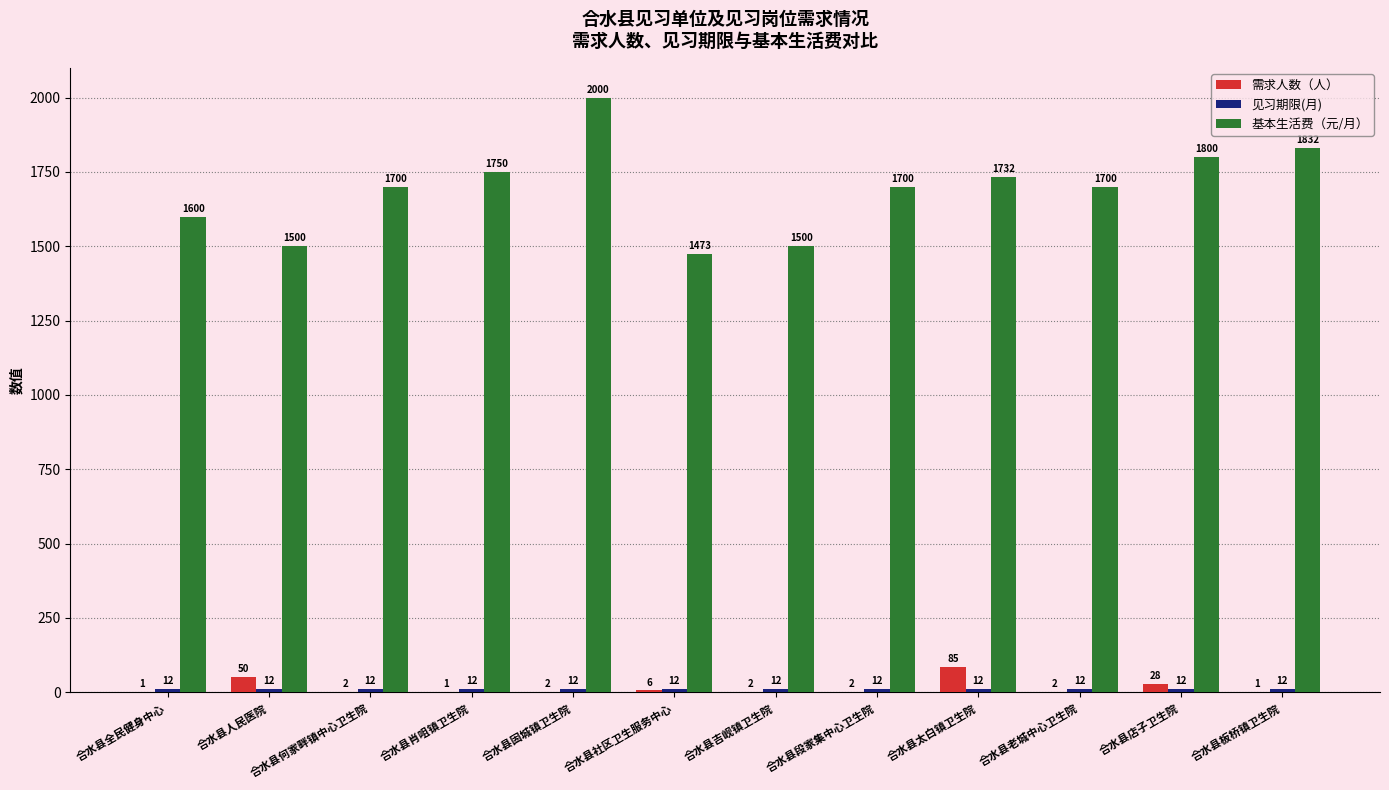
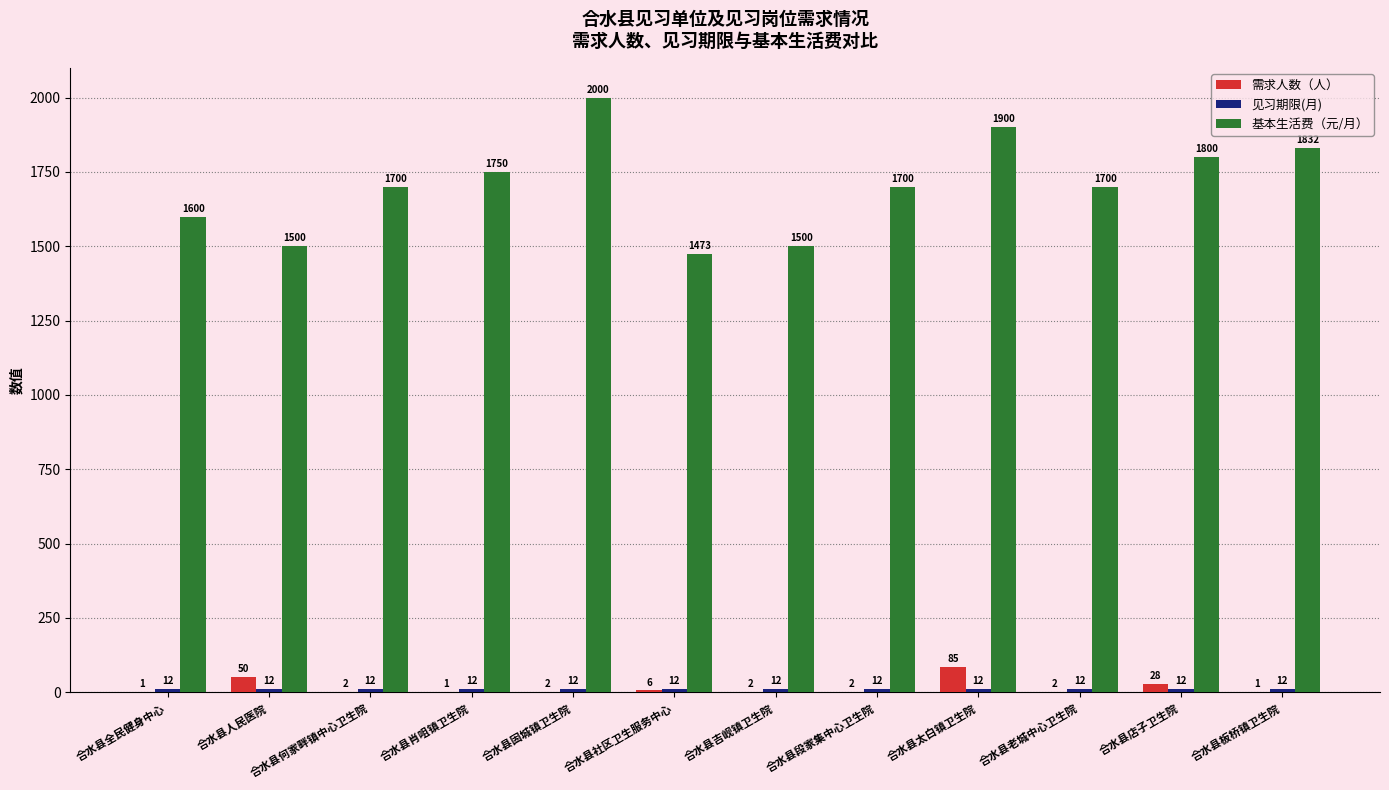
基本生活费（元/月）, 合水县太白镇卫生院: 1732 -> 1900
